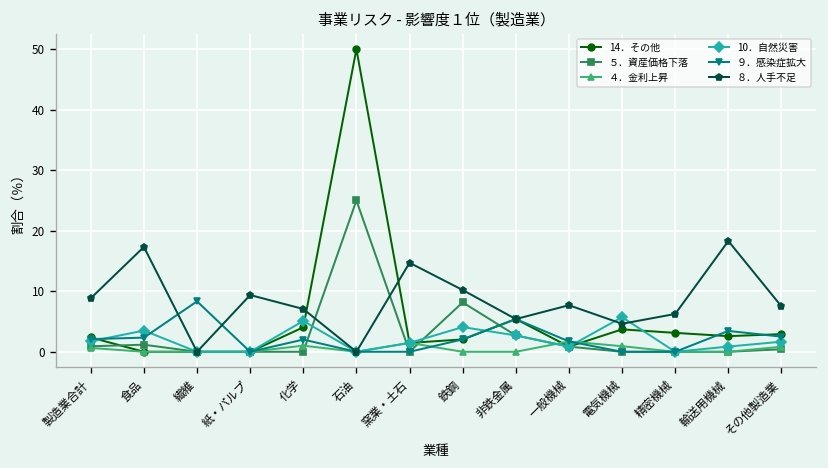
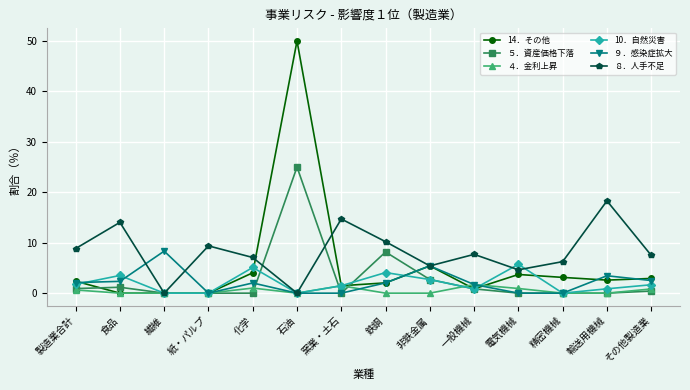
８．人手不足, 食品: 17 -> 14
